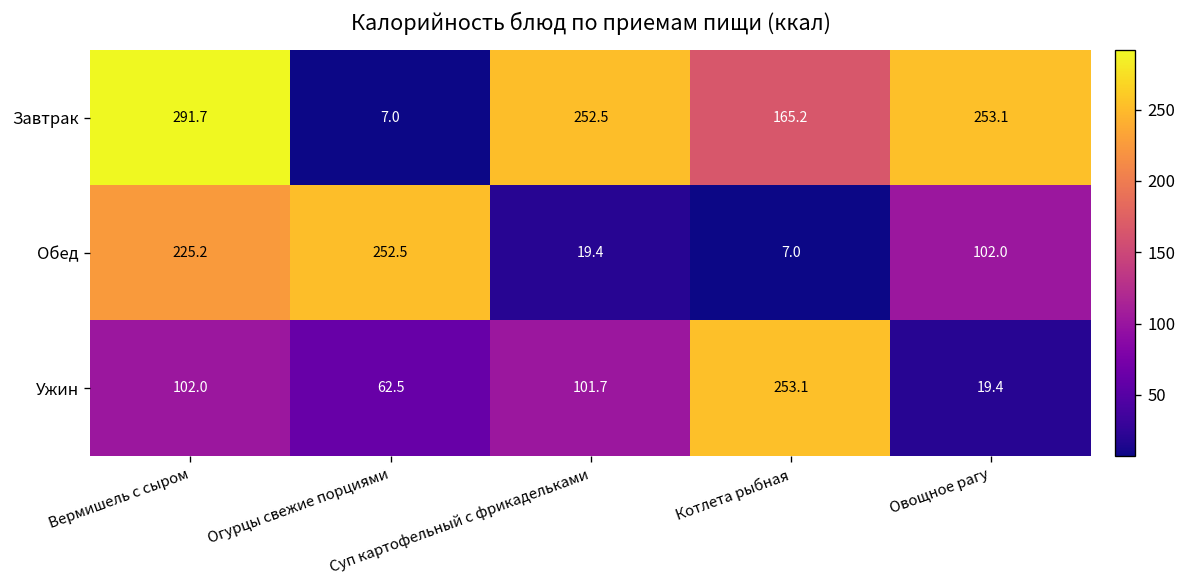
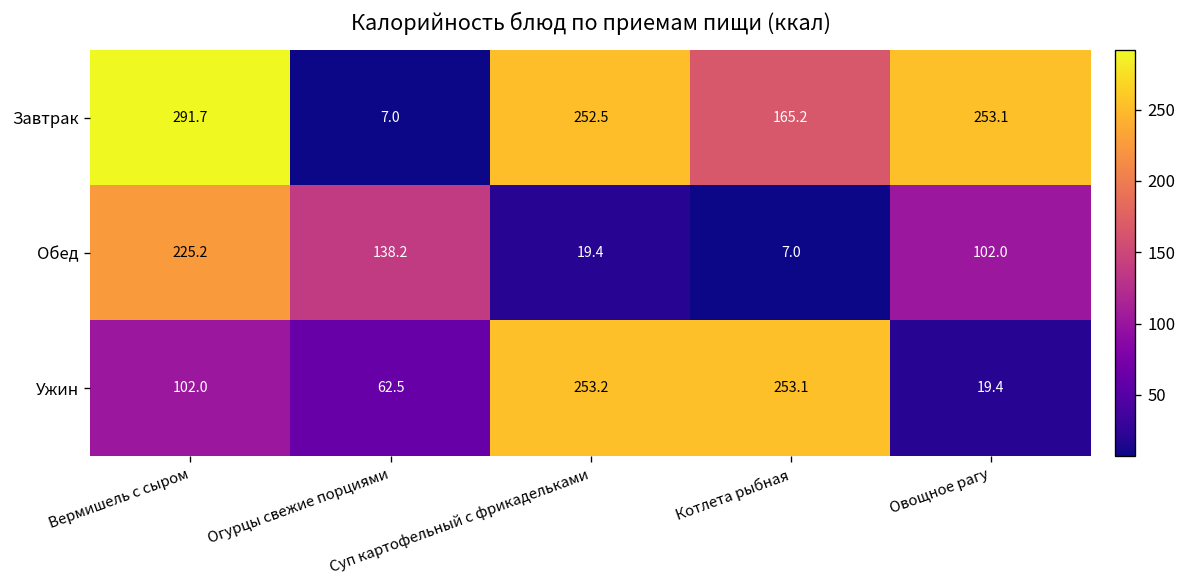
Обед, Огурцы свежие порциями: 252.5 -> 138.2
Ужин, Суп картофельный с фрикадельками: 101.7 -> 253.2
